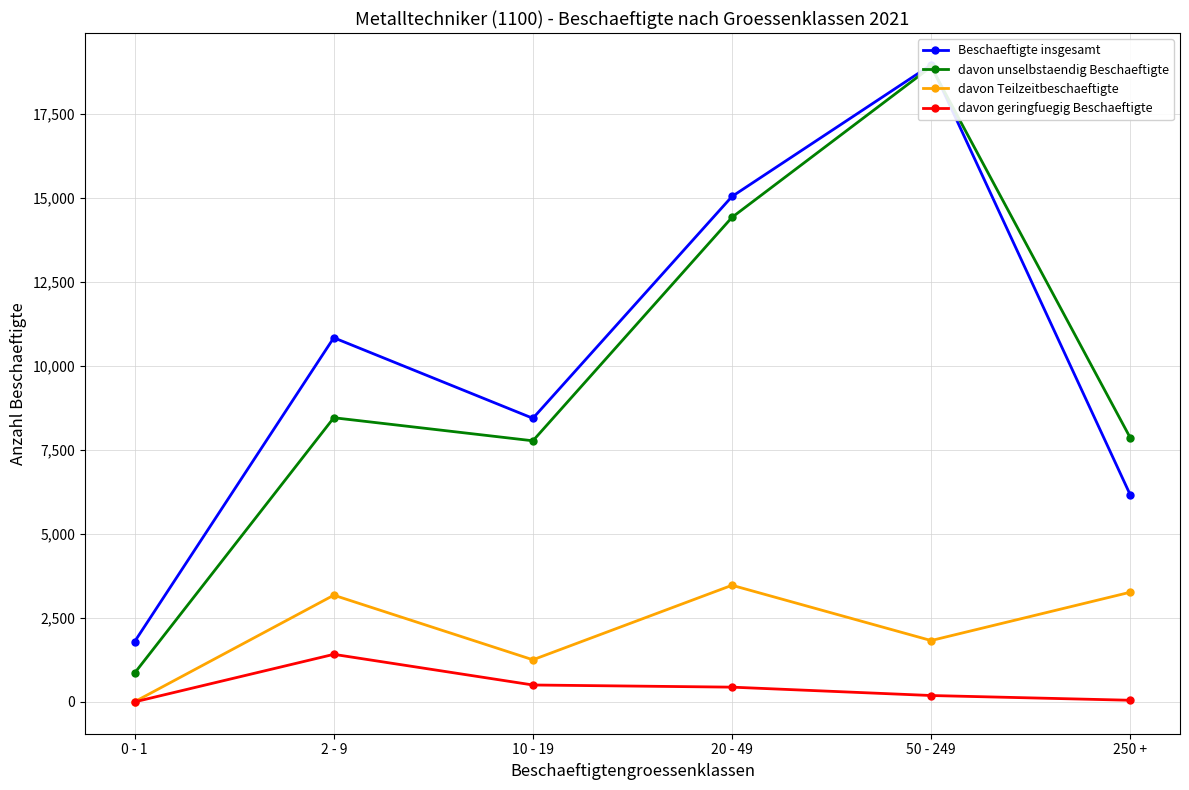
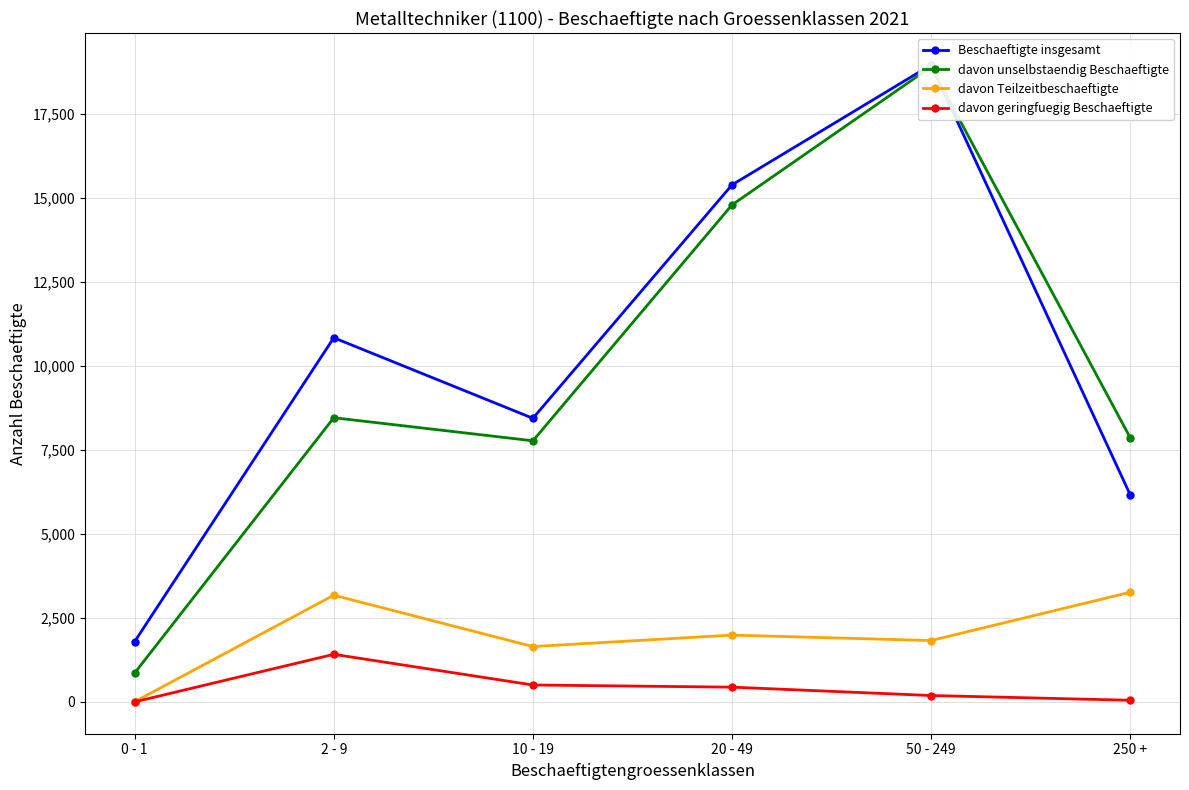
davon Teilzeitbeschaeftigte, 10 - 19: 1,300 -> 1,600
Beschaeftigte insgesamt, 20 - 49: 15,000 -> 15,400
davon unselbstaendig Beschaeftigte, 20 - 49: 14,400 -> 14,800
davon Teilzeitbeschaeftigte, 20 - 49: 3,500 -> 2,000
